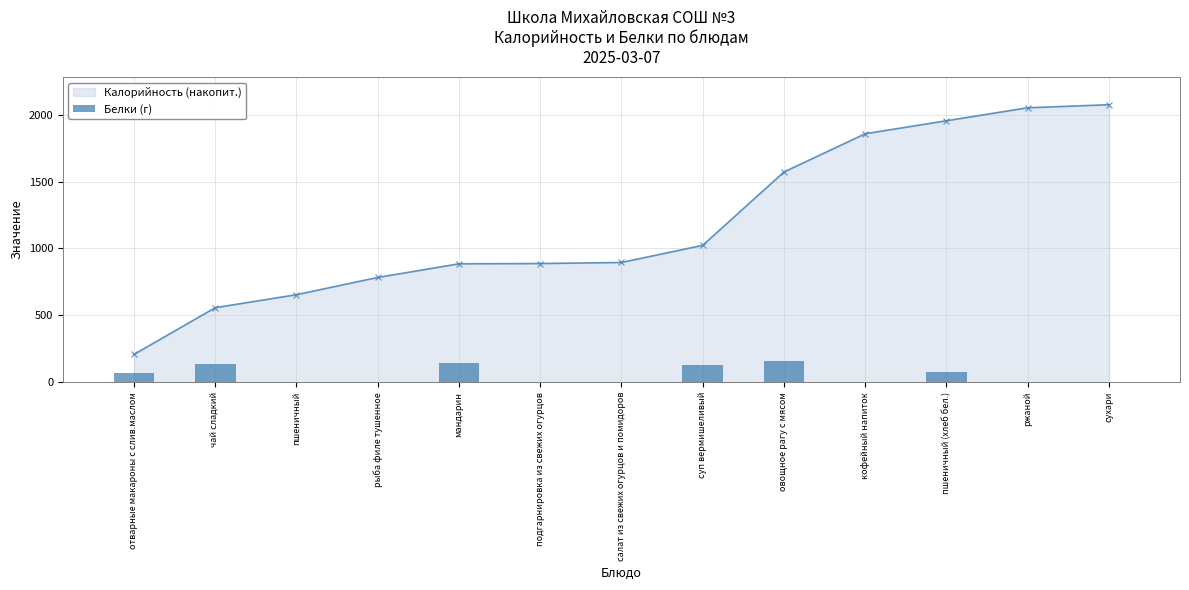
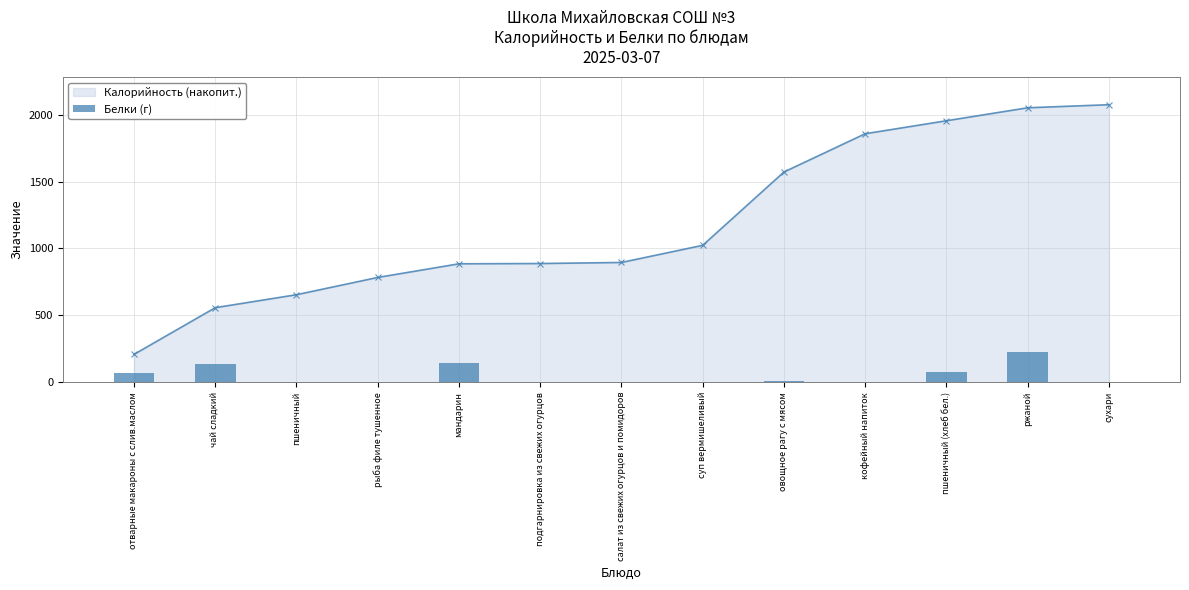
Белки (г), суп вермишеливый: 130 -> 0
Белки (г), овощное рагу с мясом: 160 -> 10
Белки (г), ржаной: 0 -> 220
